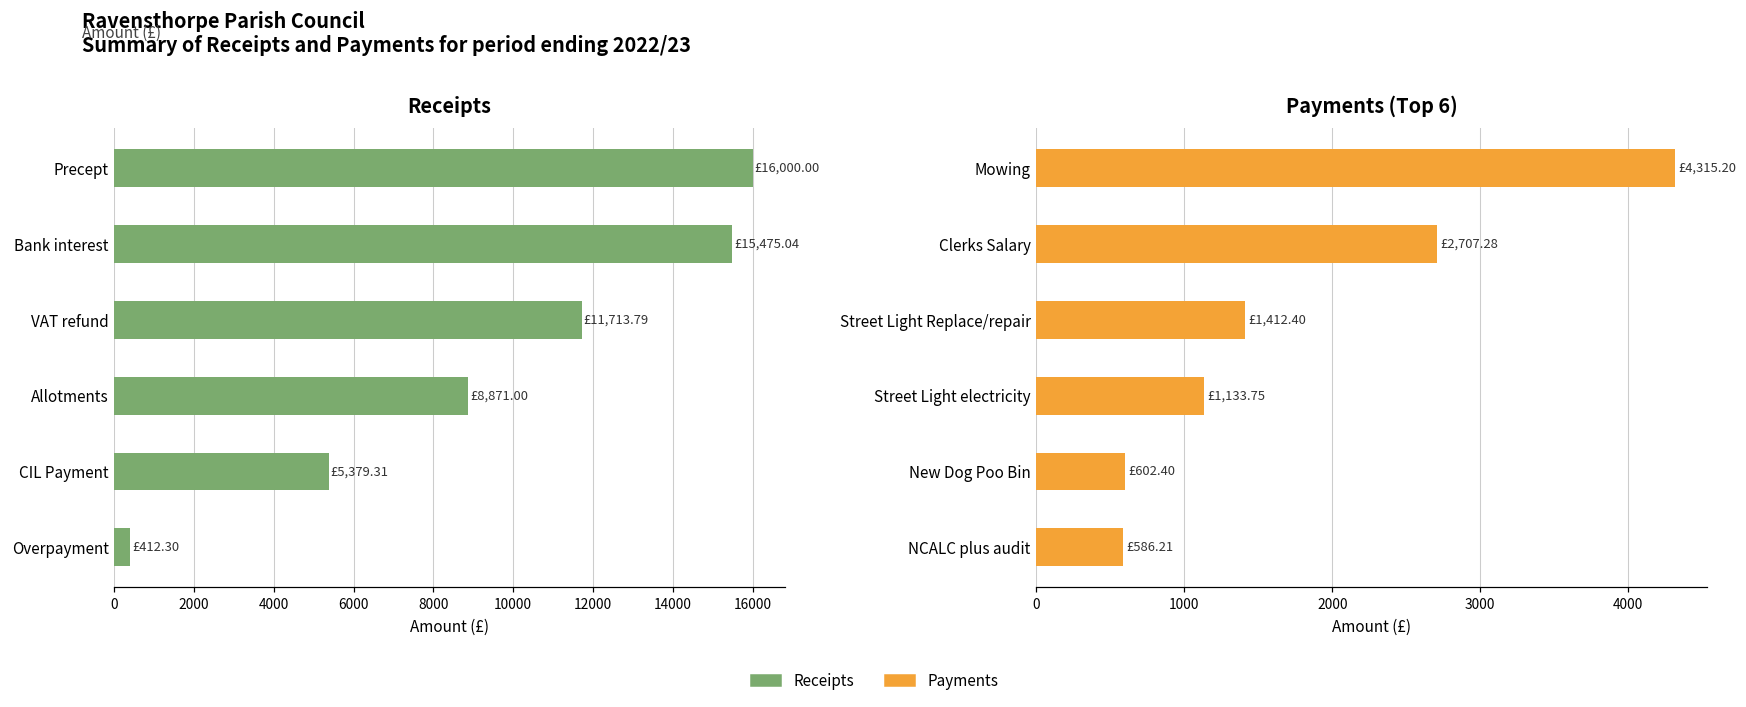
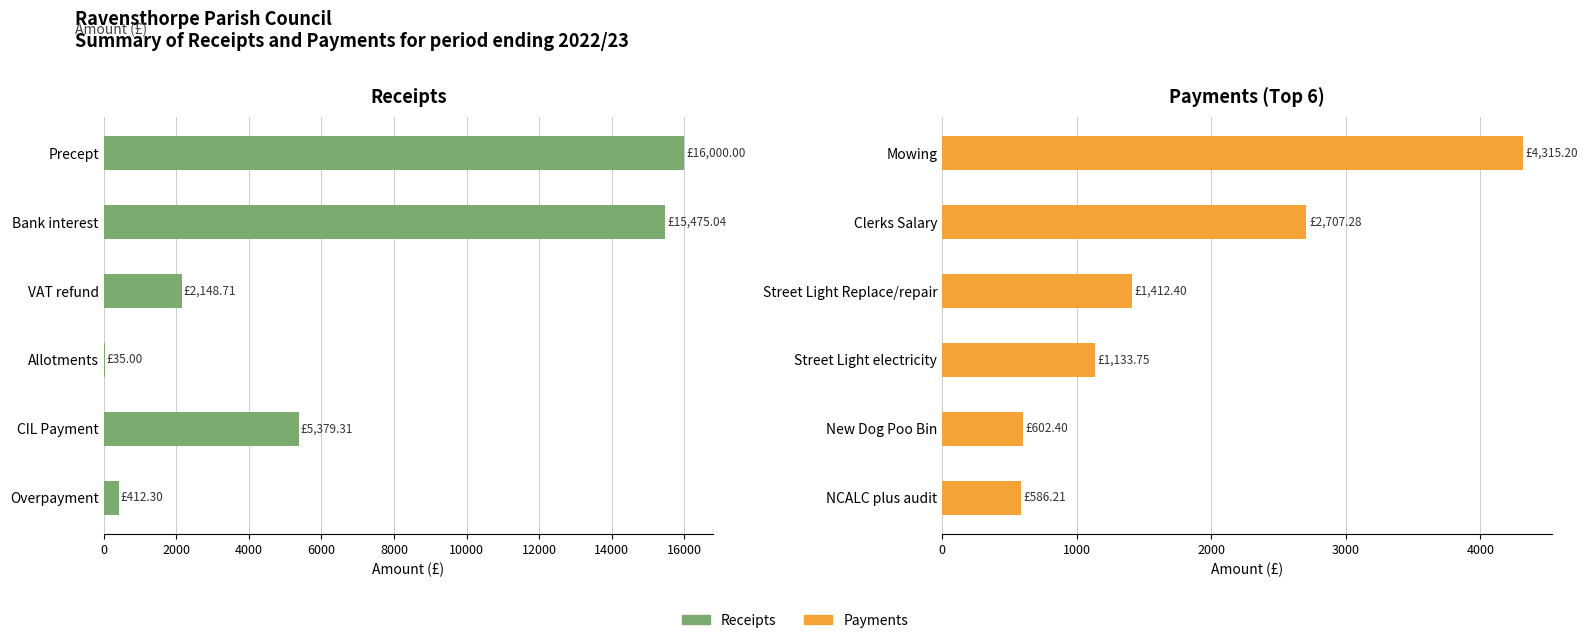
Receipts, VAT refund: £11,713.79 -> £2,148.71
Receipts, Allotments: £8,871.00 -> £35.00
